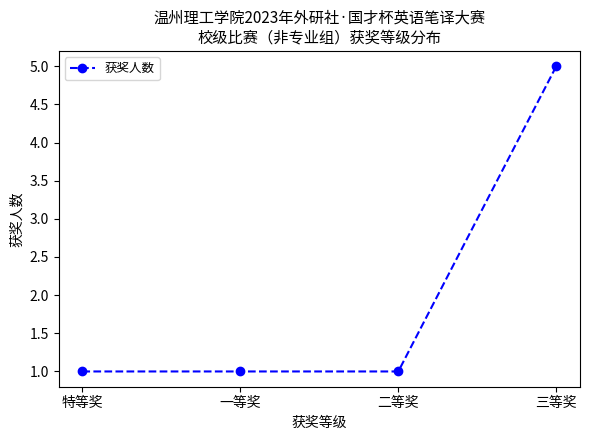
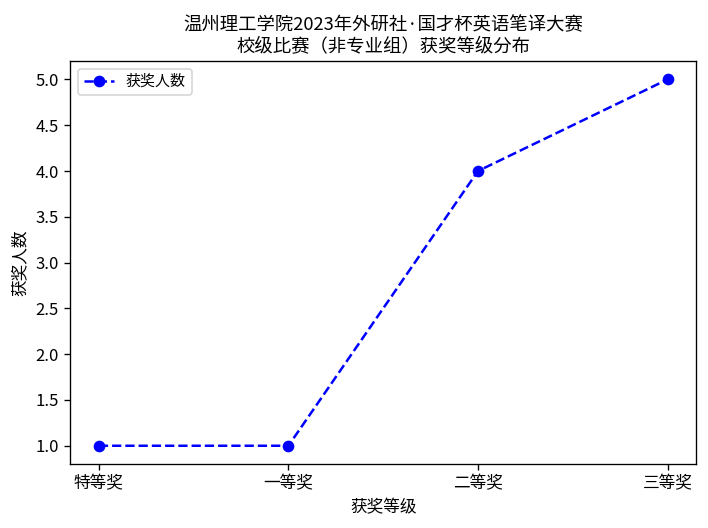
二等奖: 1 -> 4
